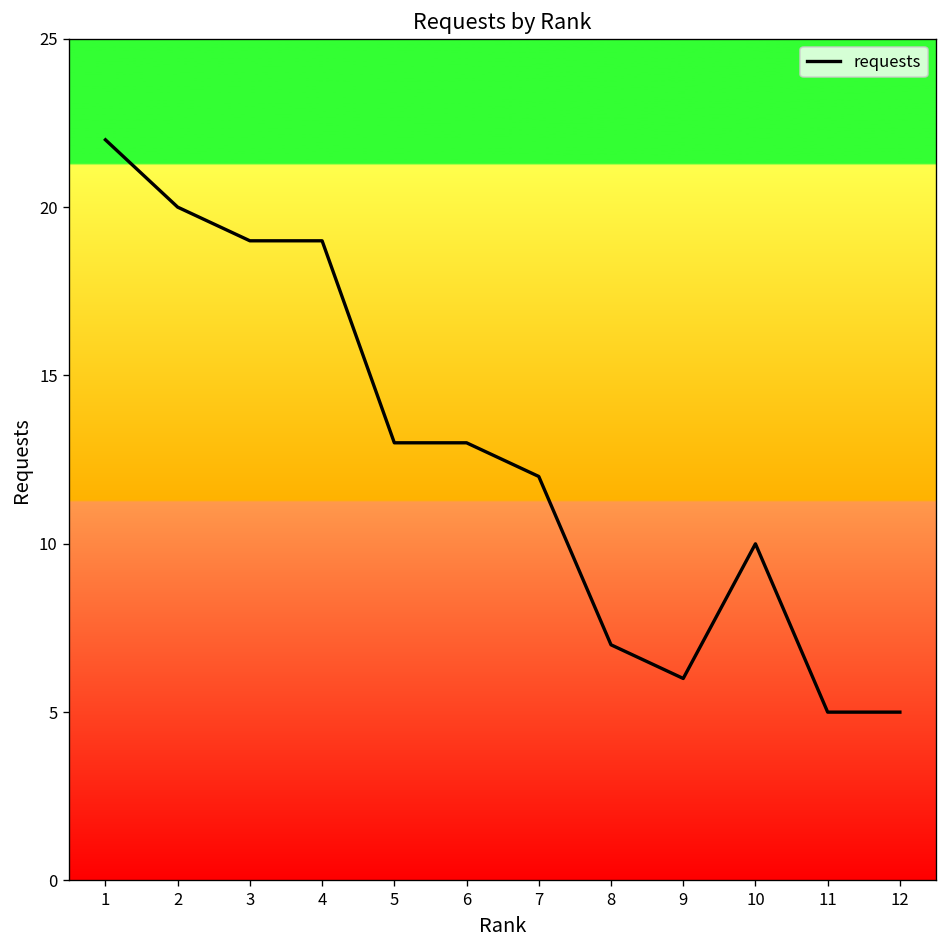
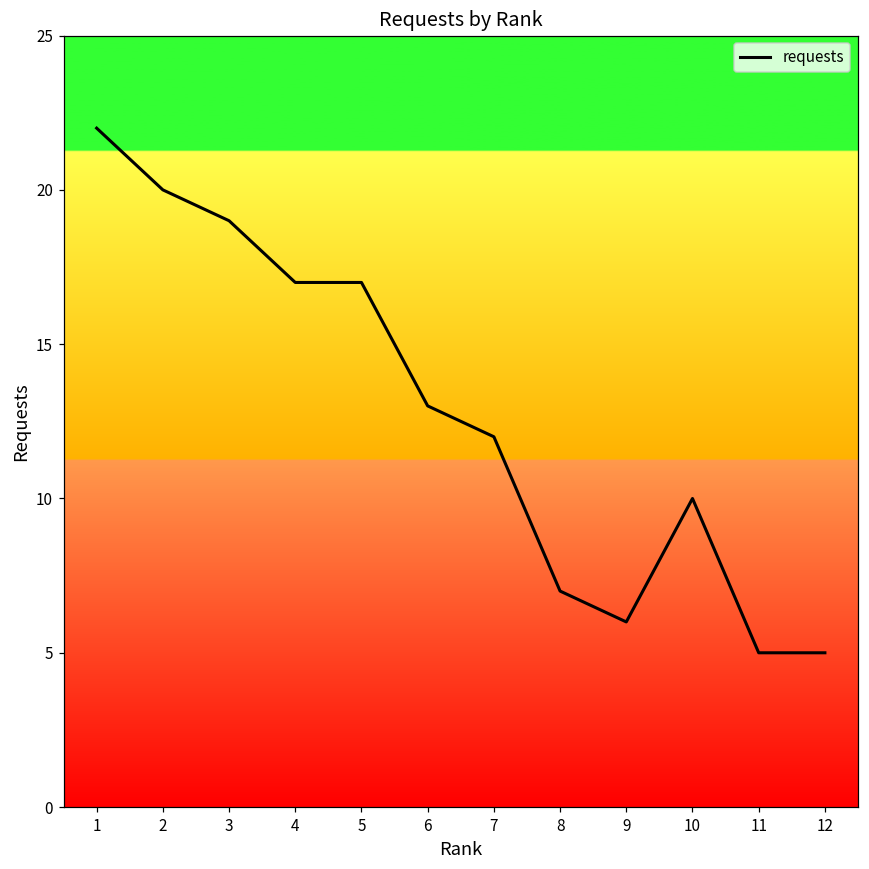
4: 19 -> 17
5: 13 -> 17
